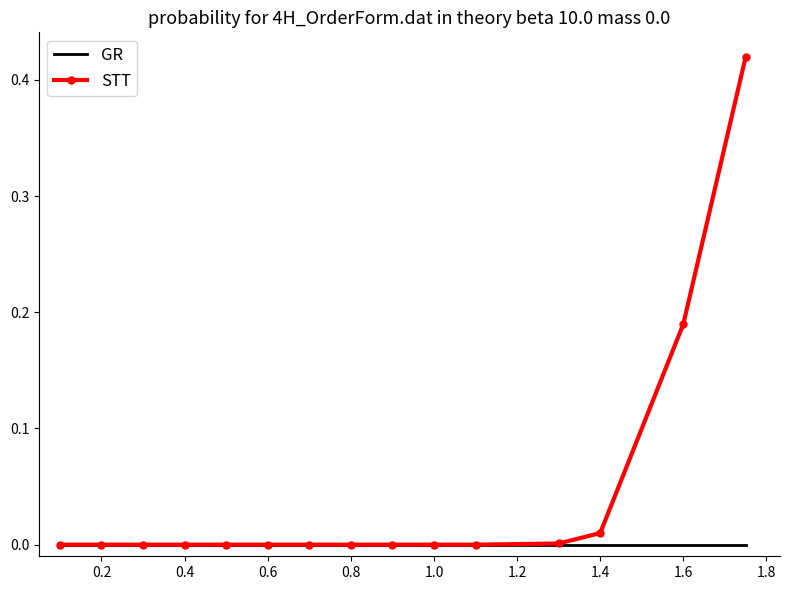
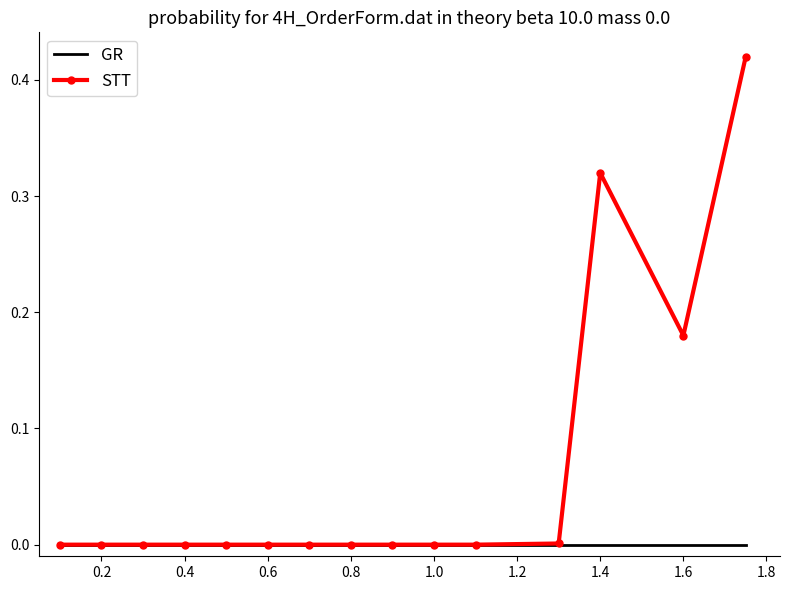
STT, 1.4: 0.01 -> 0.32
STT, 1.6: 0.19 -> 0.18
